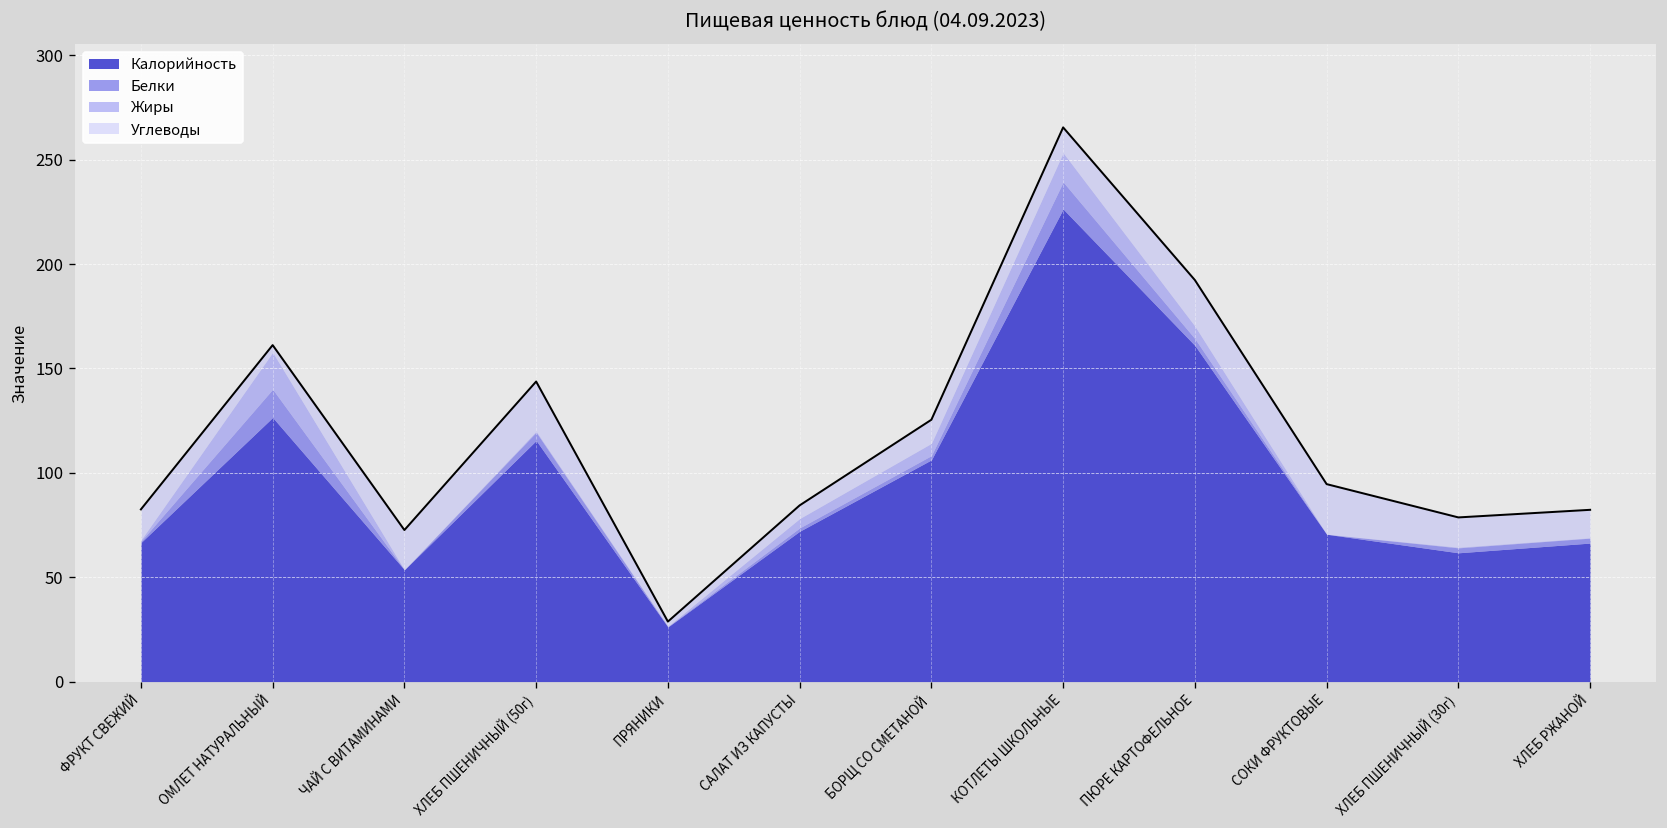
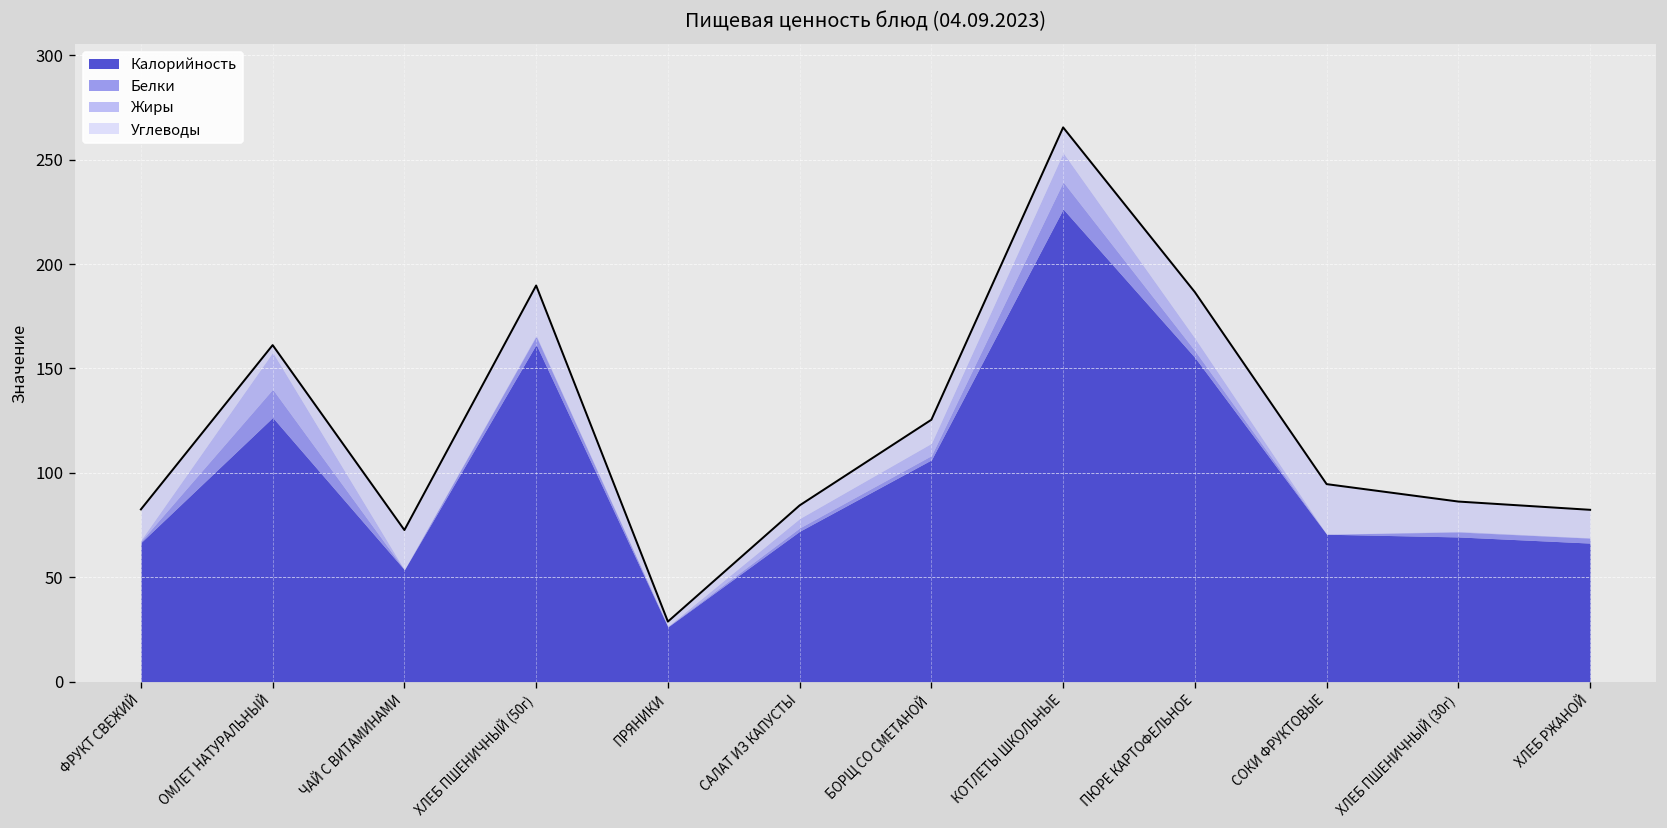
Калорийность, ХЛЕБ ПШЕНИЧНЫЙ (50г): 116 -> 162
Калорийность, ПЮРЕ КАРТОФЕЛЬНОЕ: 161 -> 155
Калорийность, ХЛЕБ ПШЕНИЧНЫЙ (30г): 62 -> 69
